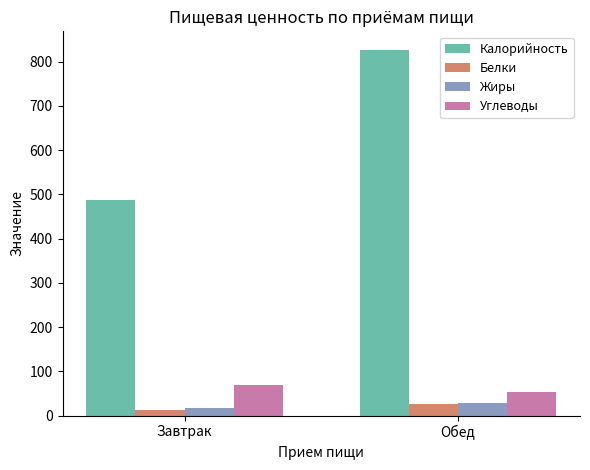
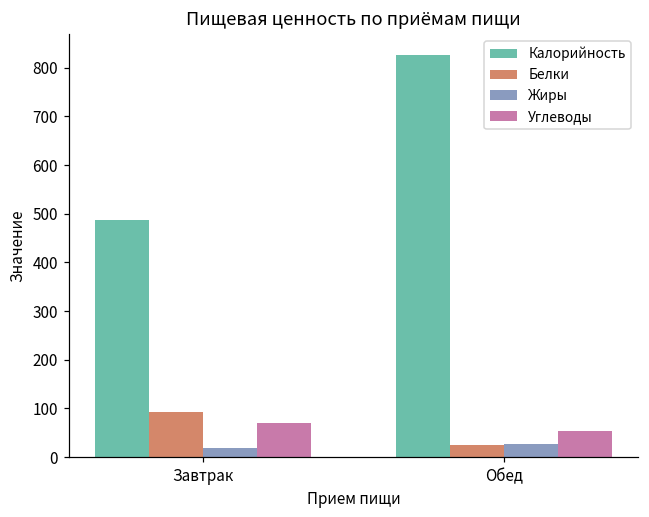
Белки, Завтрак: 10 -> 90
